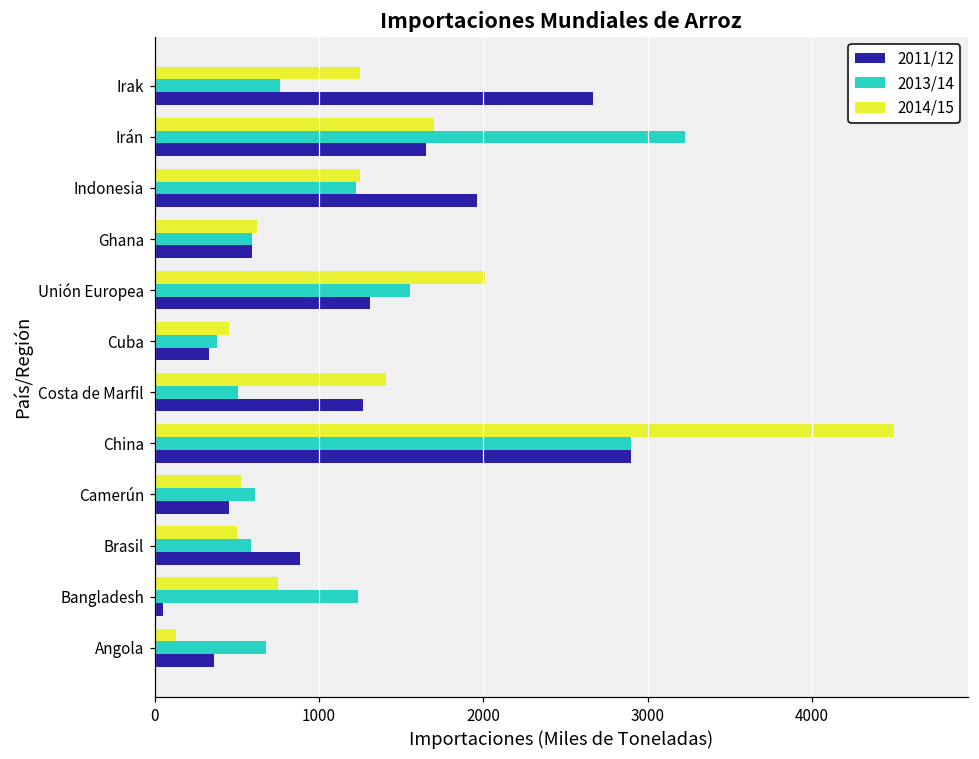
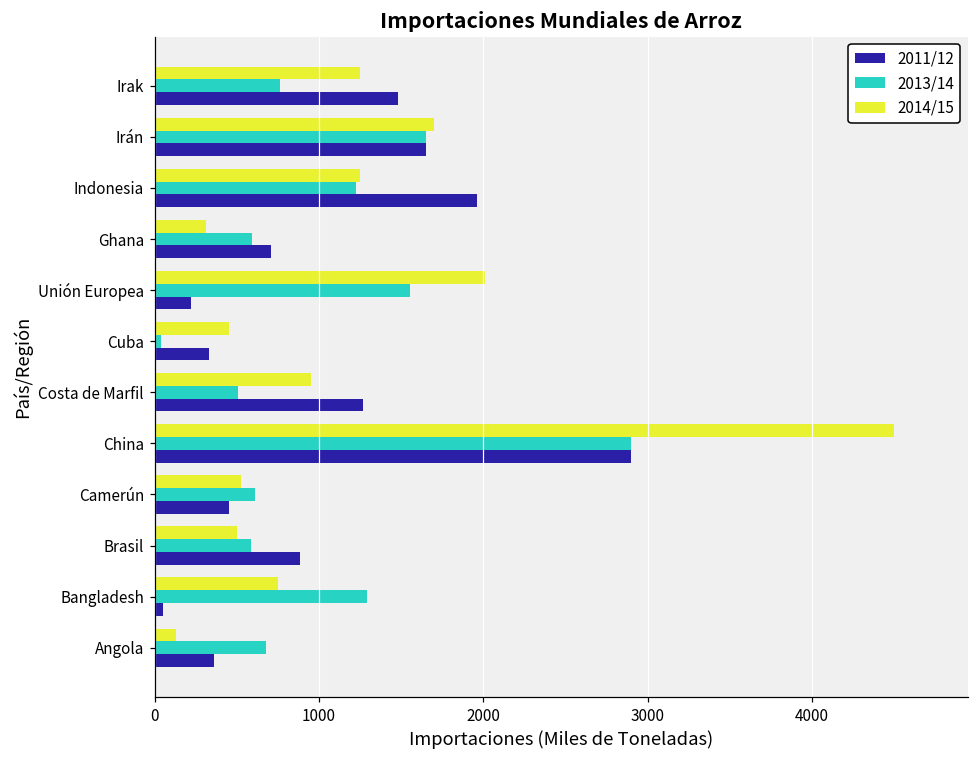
2011/12, Irak: 2670 -> 1480
2013/14, Irán: 3230 -> 1650
2014/15, Ghana: 620 -> 310
2011/12, Ghana: 600 -> 710
2011/12, Unión Europea: 1310 -> 220
2013/14, Cuba: 380 -> 40
2014/15, Costa de Marfil: 1410 -> 950
2013/14, Bangladesh: 1240 -> 1290
